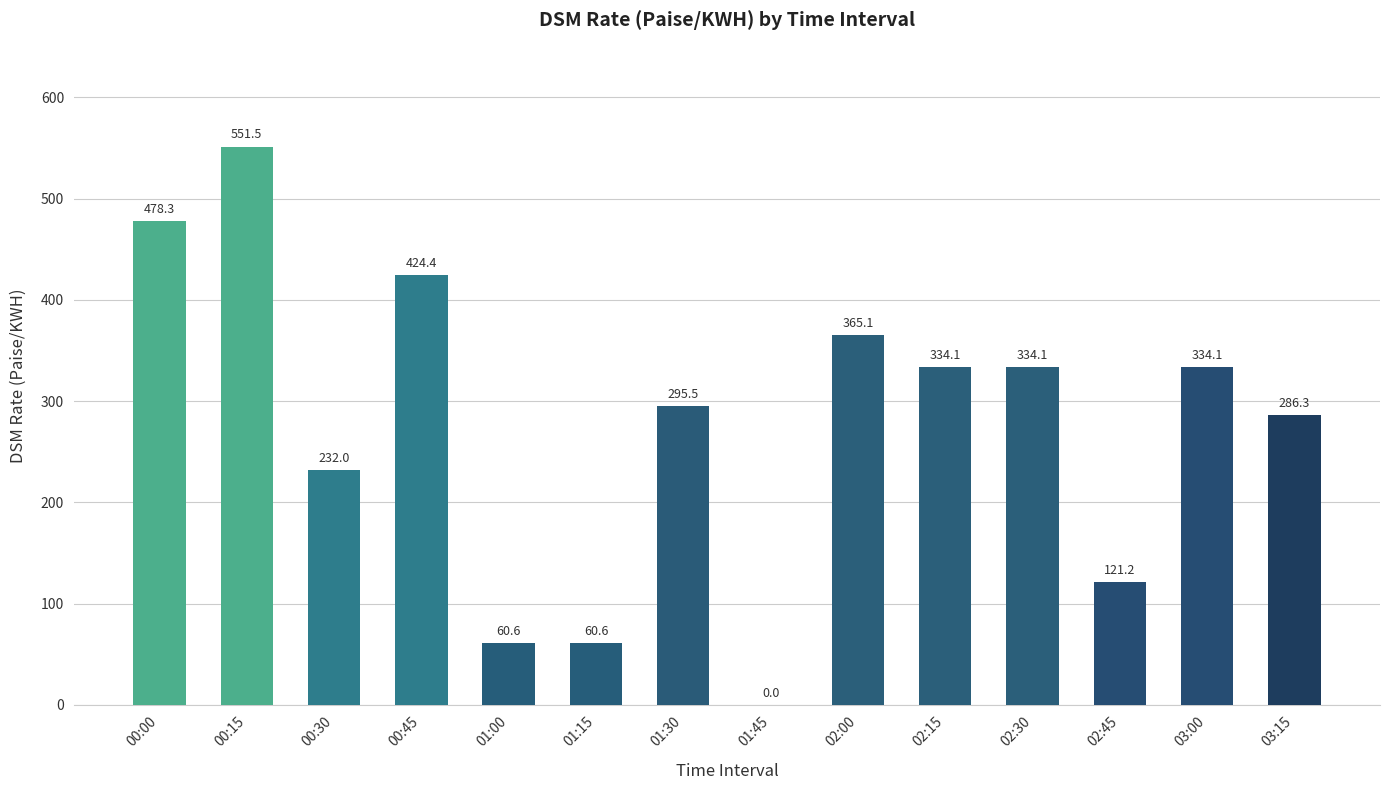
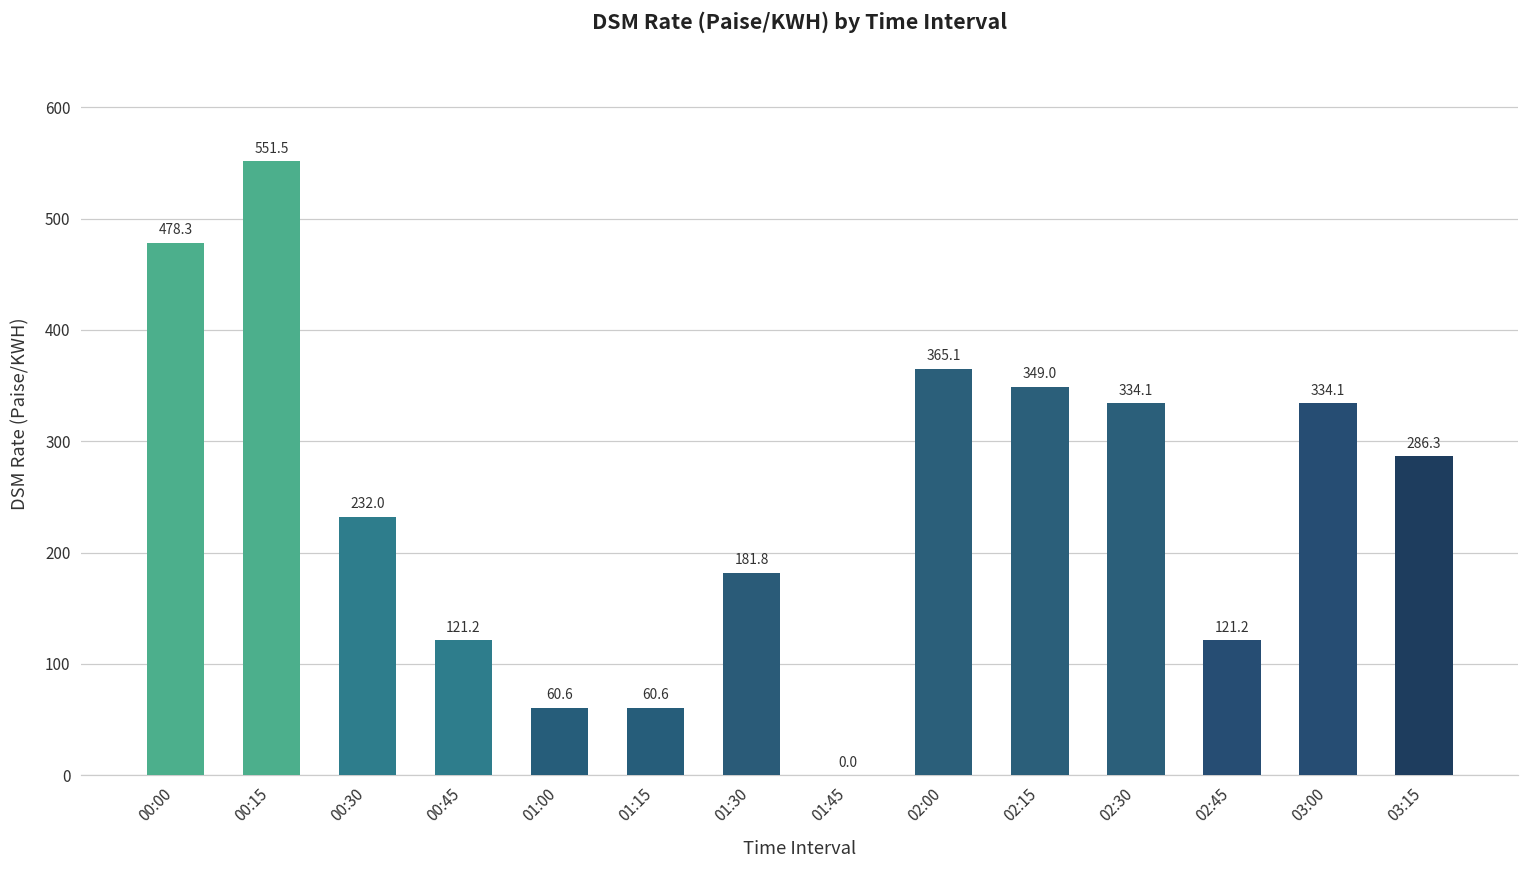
00:45: 424.4 -> 121.2
01:30: 295.5 -> 181.8
02:15: 334.1 -> 349.0
